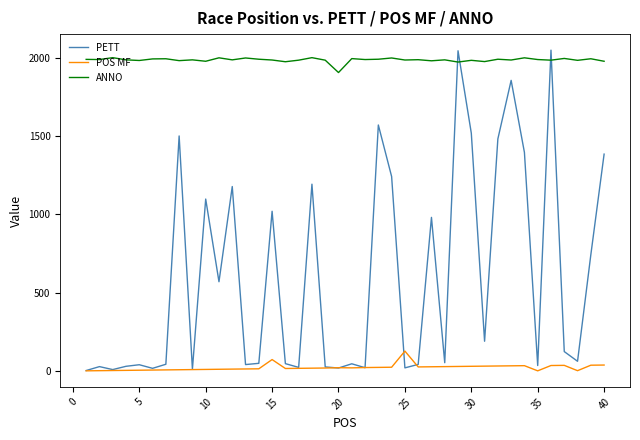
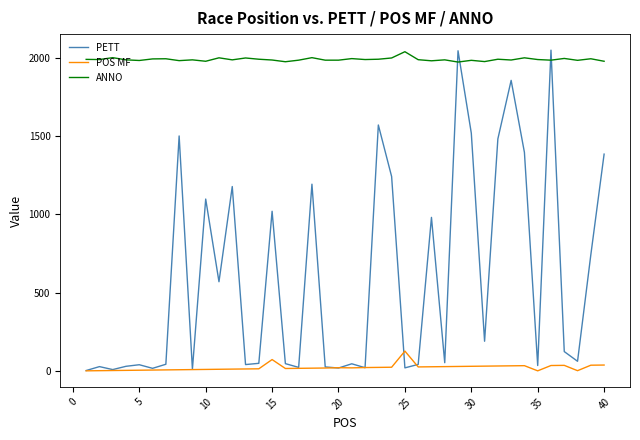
ANNO, 20: 1910 -> 1990
ANNO, 25: 1990 -> 2040
